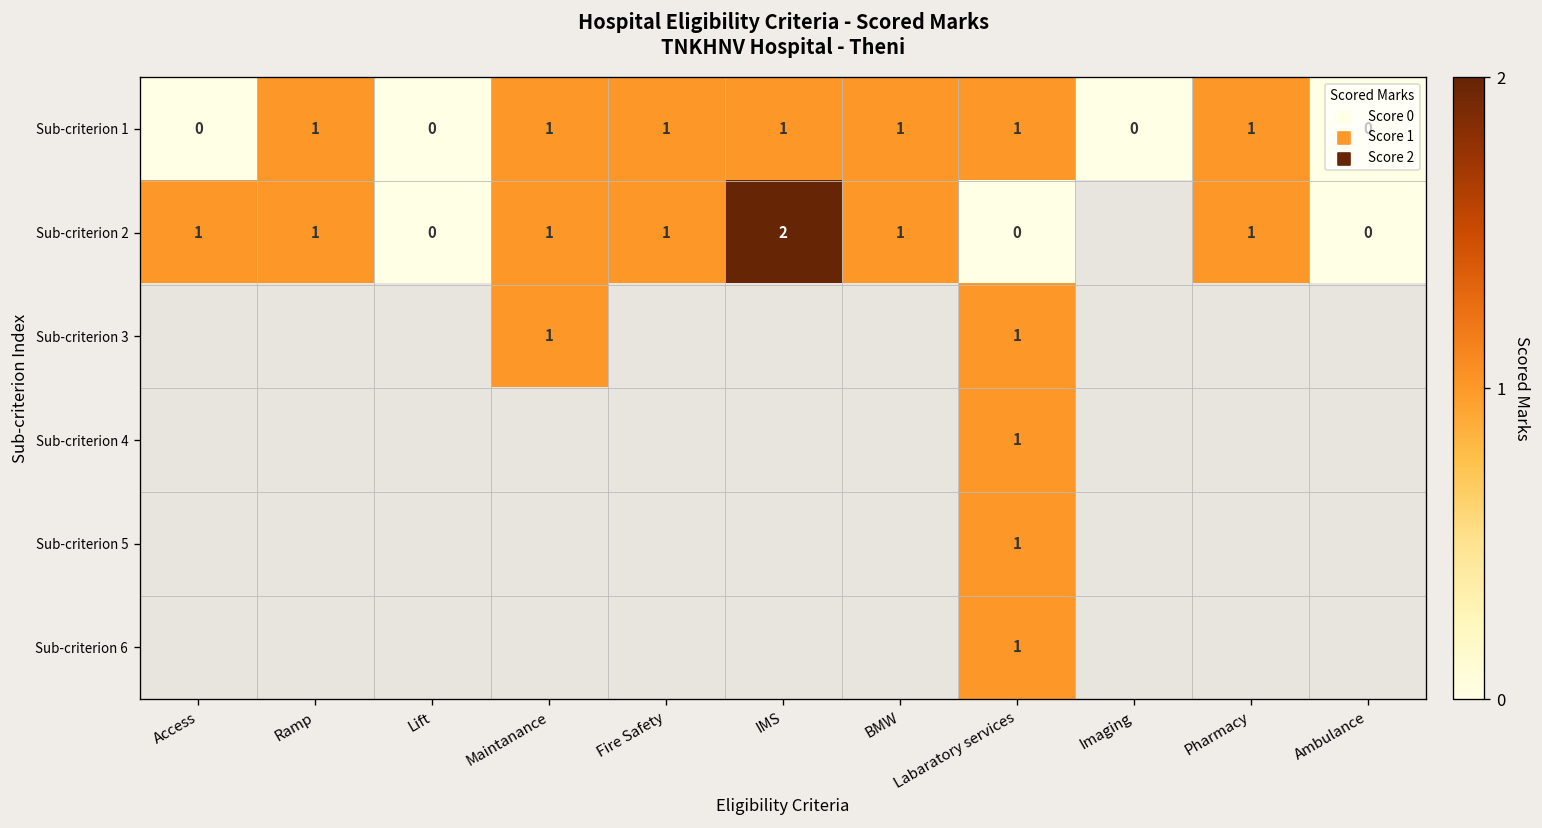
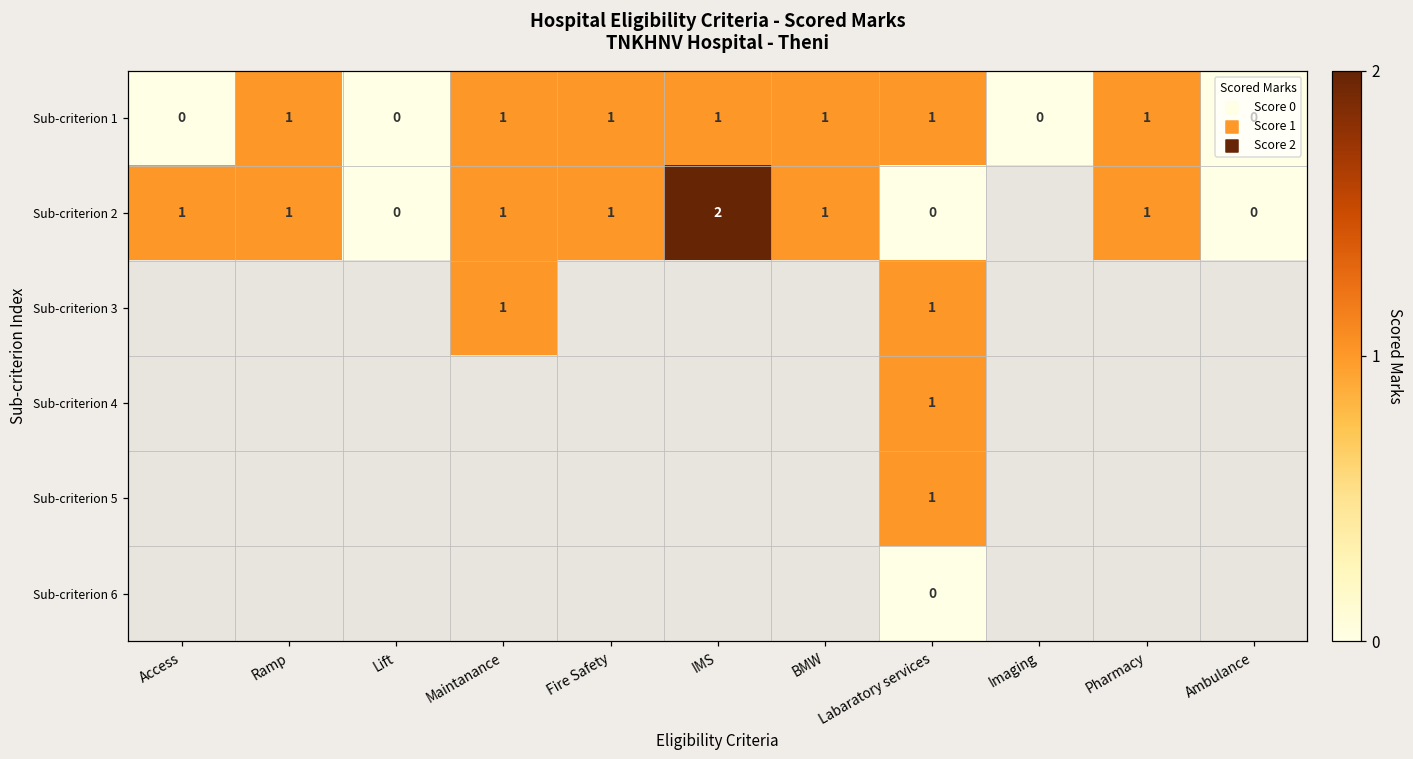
Sub-criterion 6, Labaratory services: 1 -> 0
